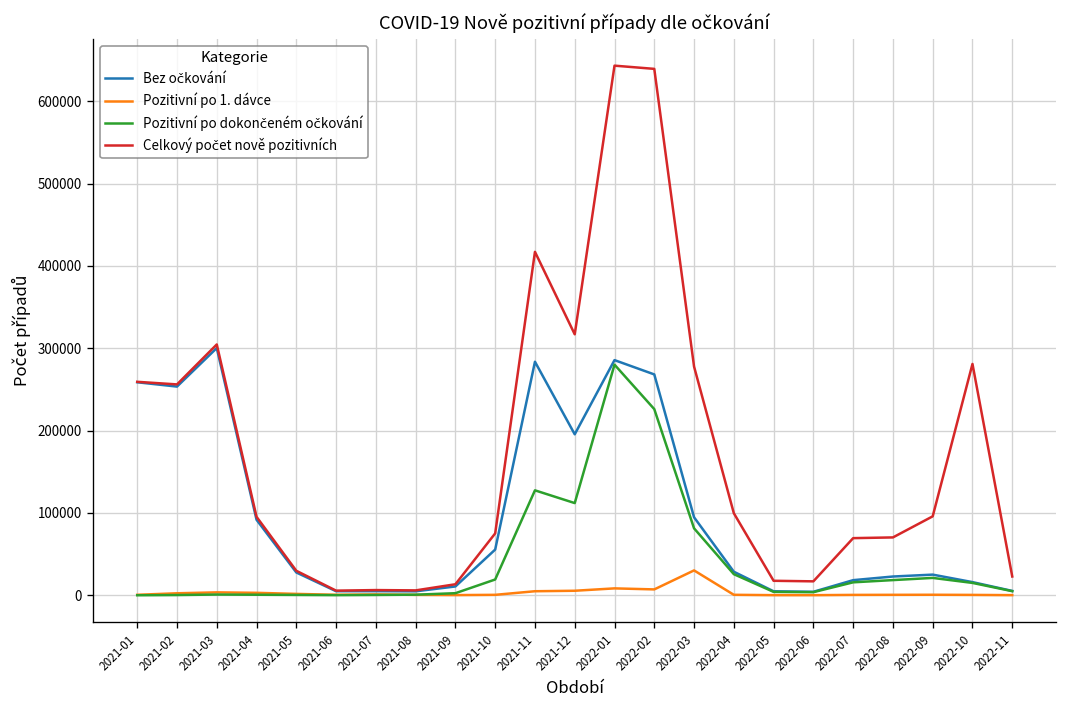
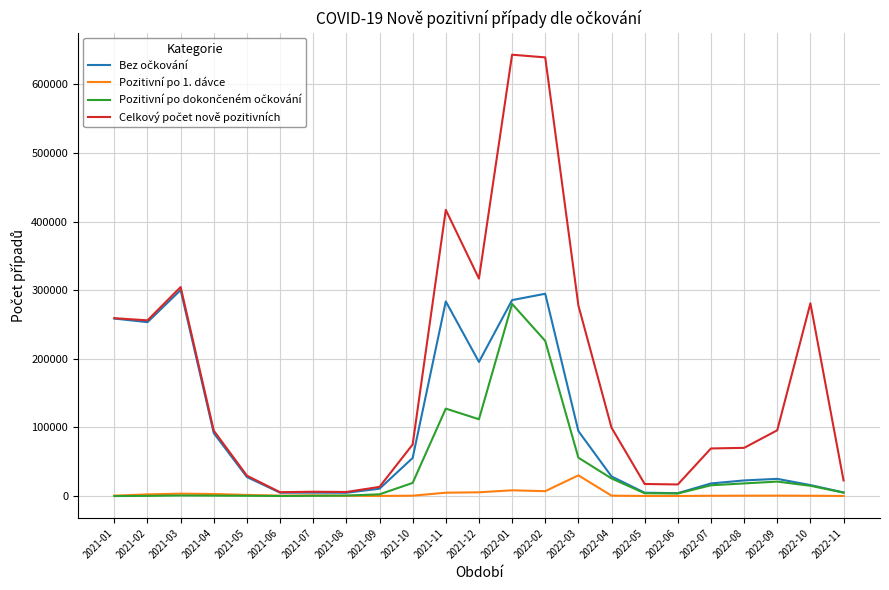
Bez očkování, 2022-02: 270000 -> 290000
Pozitivní po dokončeném očkování, 2022-03: 80000 -> 60000
